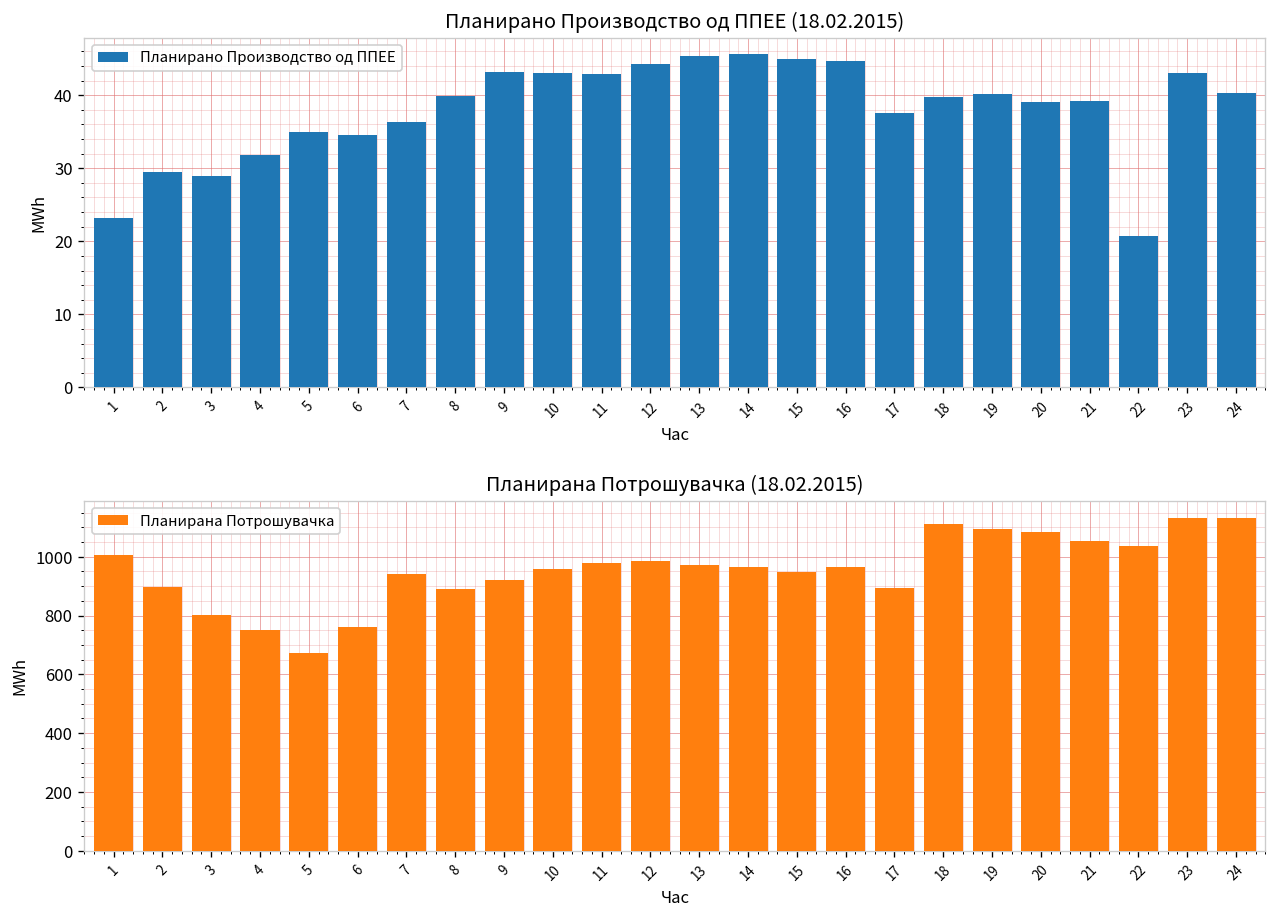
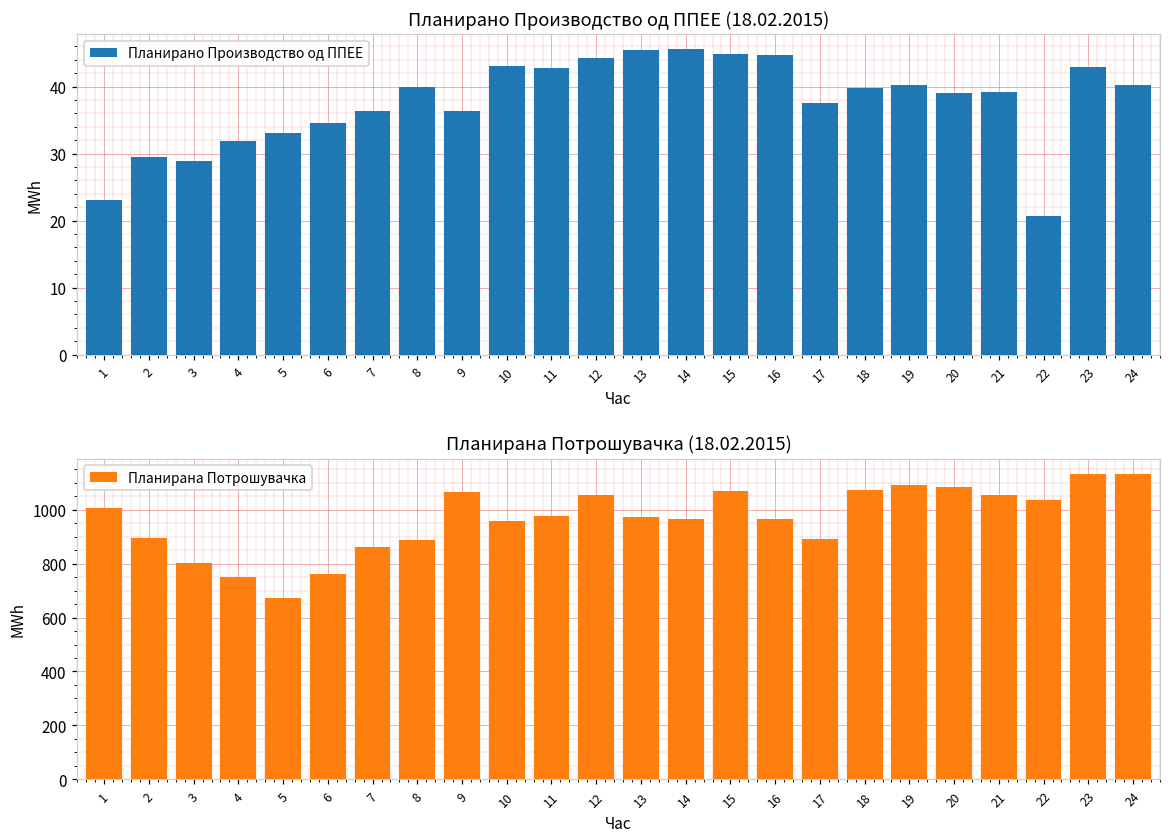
Планирано Производство од ППЕЕ (18.02.2015), 5: 35 -> 33
Планирано Производство од ППЕЕ (18.02.2015), 9: 43 -> 36
Планирана Потрошувачка (18.02.2015), 7: 940 -> 860
Планирана Потрошувачка (18.02.2015), 9: 920 -> 1070
Планирана Потрошувачка (18.02.2015), 12: 990 -> 1050
Планирана Потрошувачка (18.02.2015), 15: 950 -> 1070
Планирана Потрошувачка (18.02.2015), 18: 1110 -> 1070
